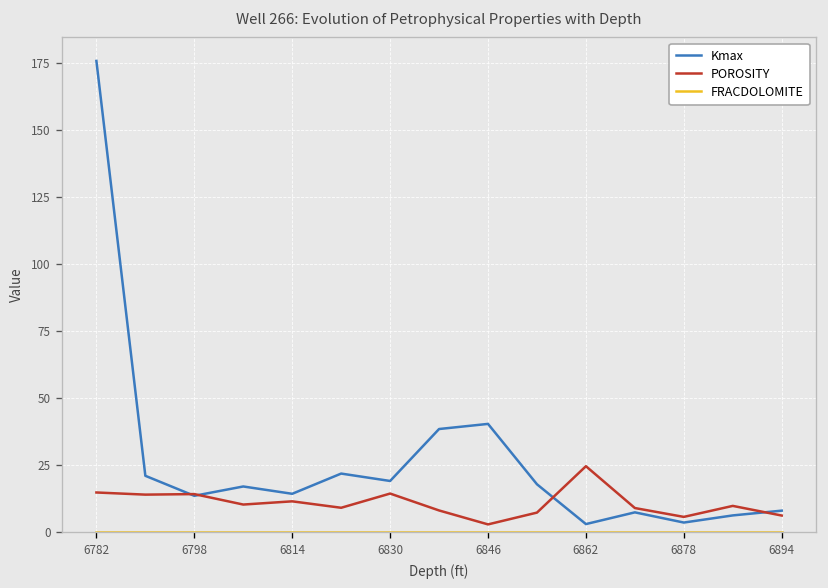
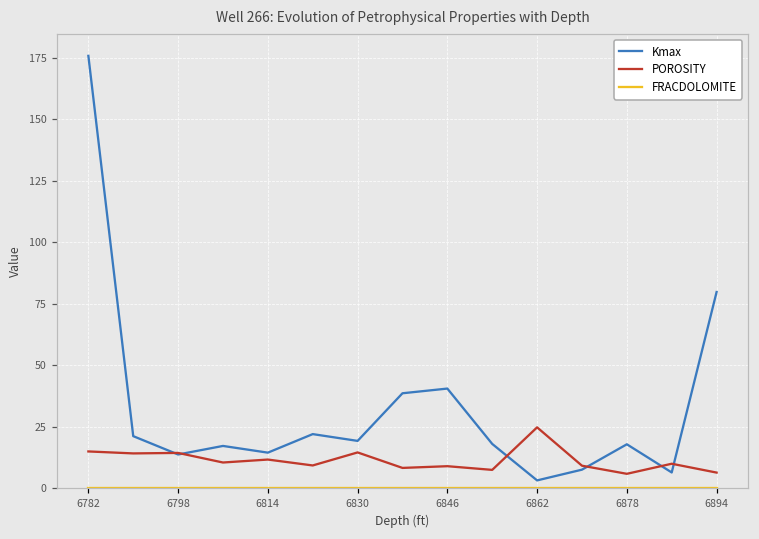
POROSITY, 6846: 3 -> 9
Kmax, 6878: 4 -> 18
Kmax, 6894: 8 -> 80
